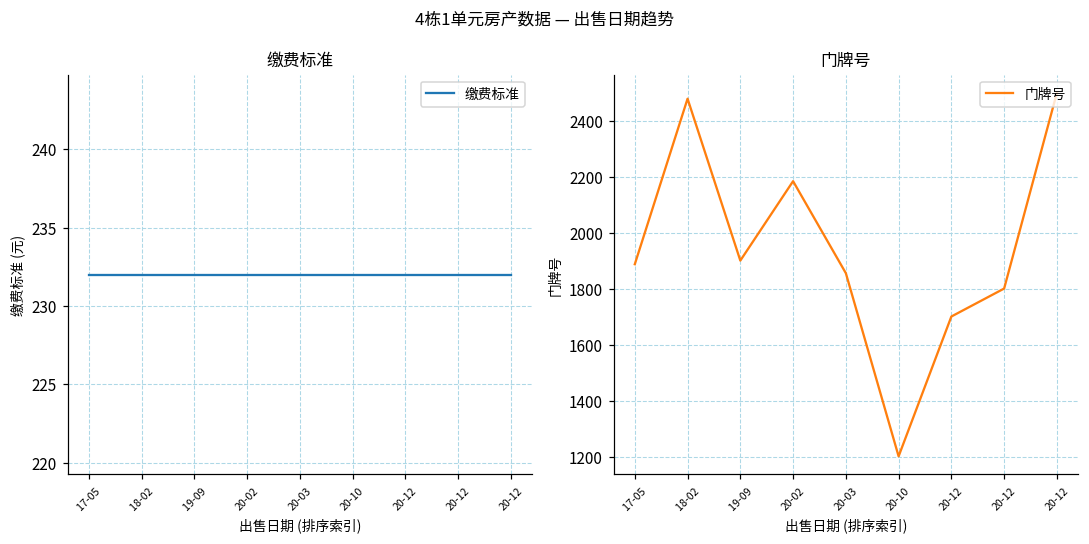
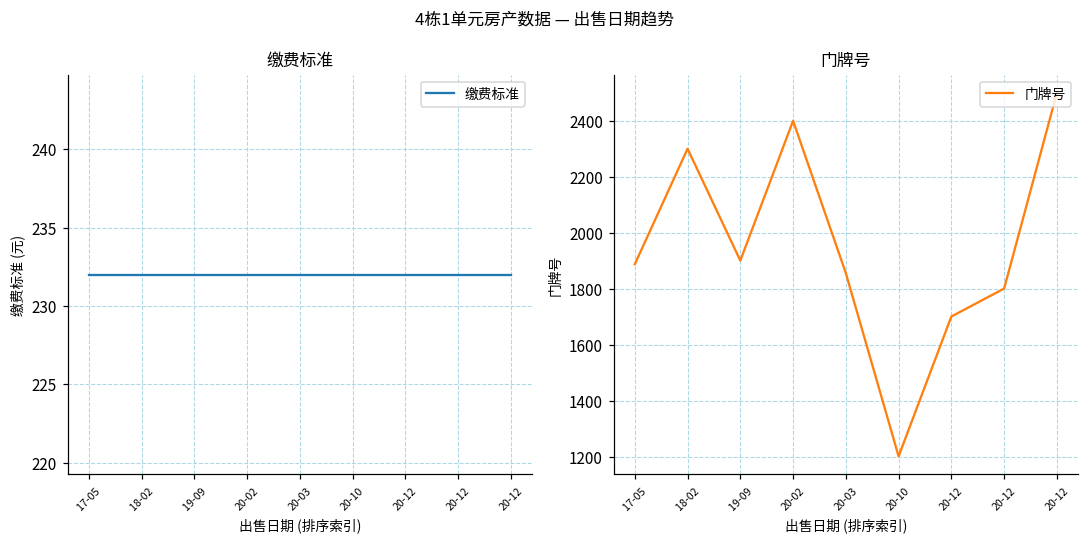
门牌号, 18-02: 2480 -> 2300
门牌号, 20-02: 2190 -> 2400
